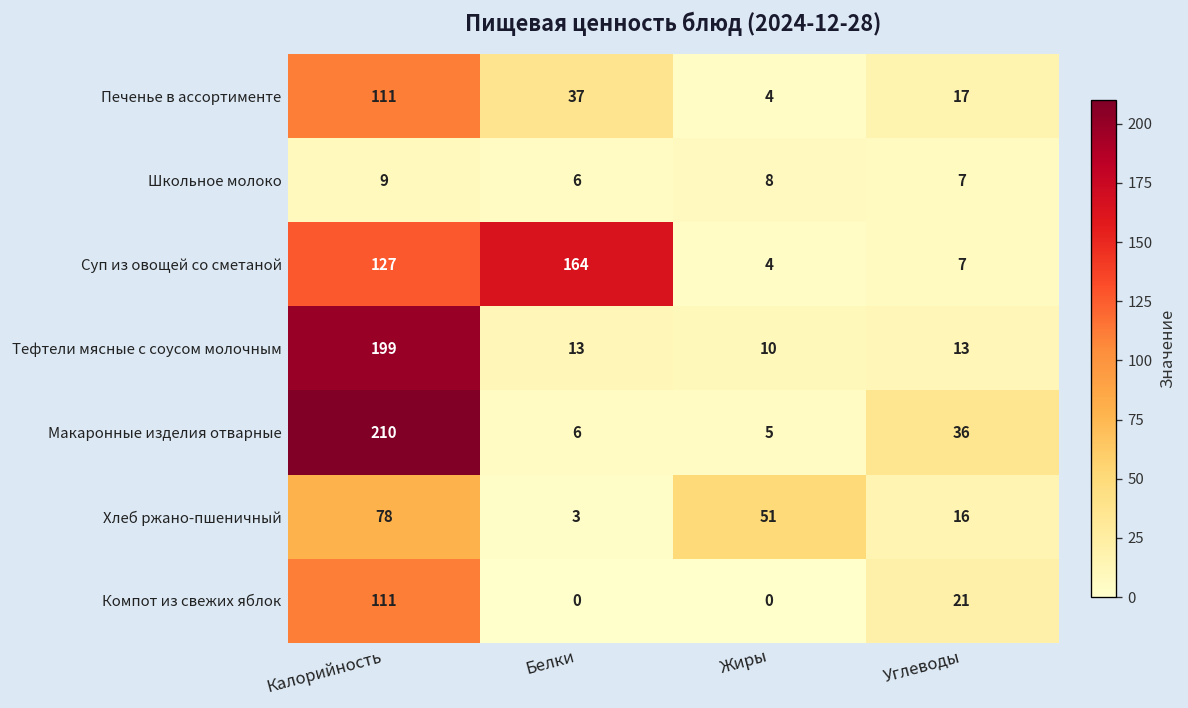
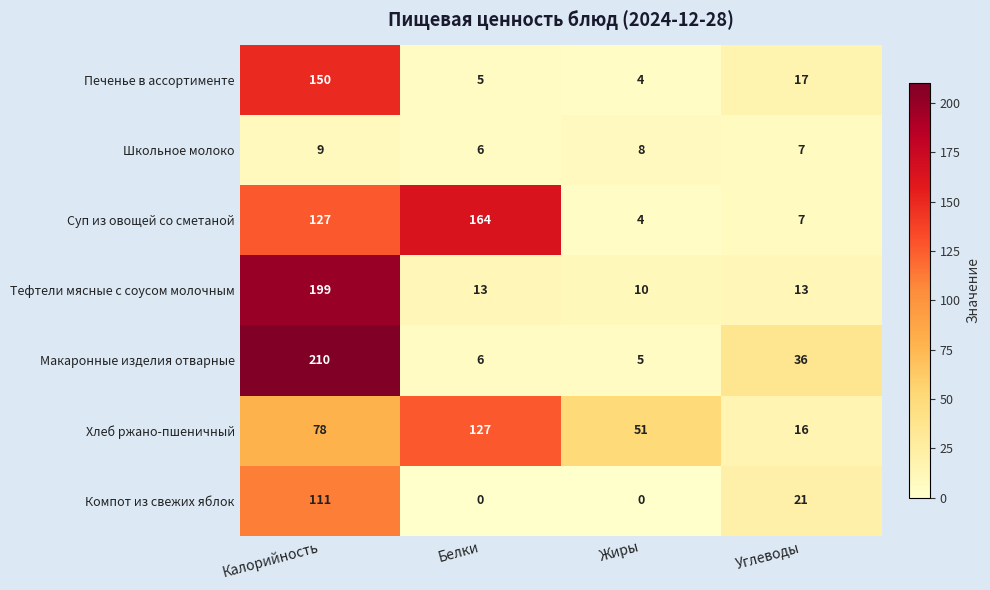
Печенье в ассортименте, Калорийность: 111 -> 150
Печенье в ассортименте, Белки: 37 -> 5
Хлеб ржано-пшеничный, Белки: 3 -> 127
